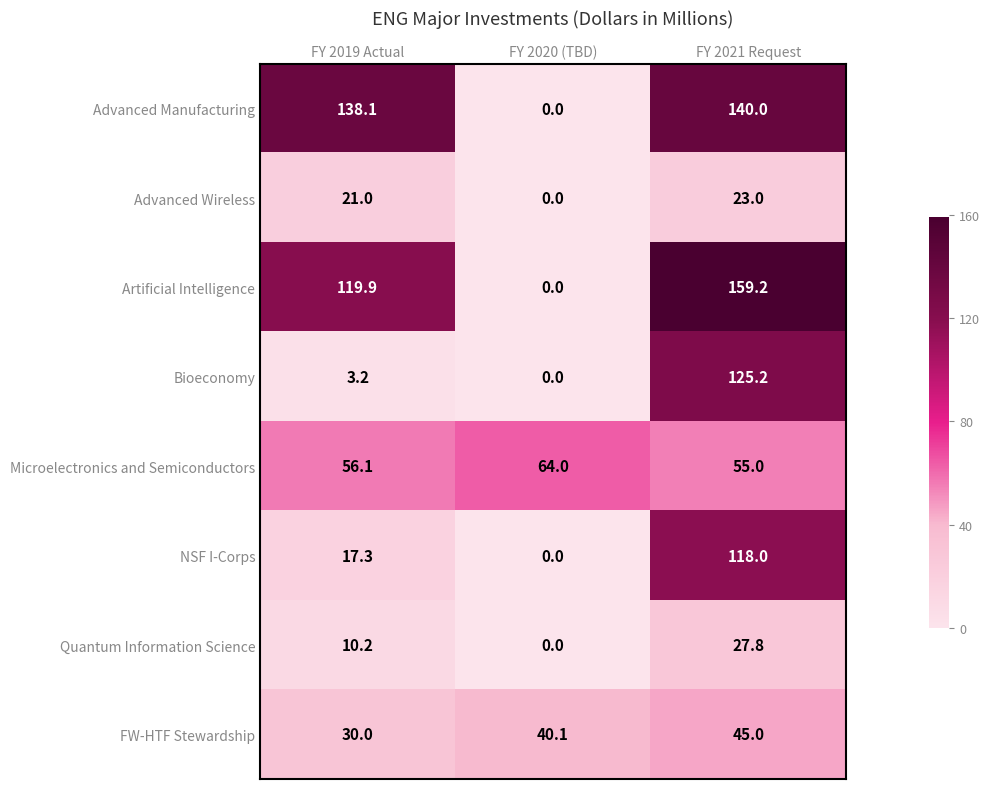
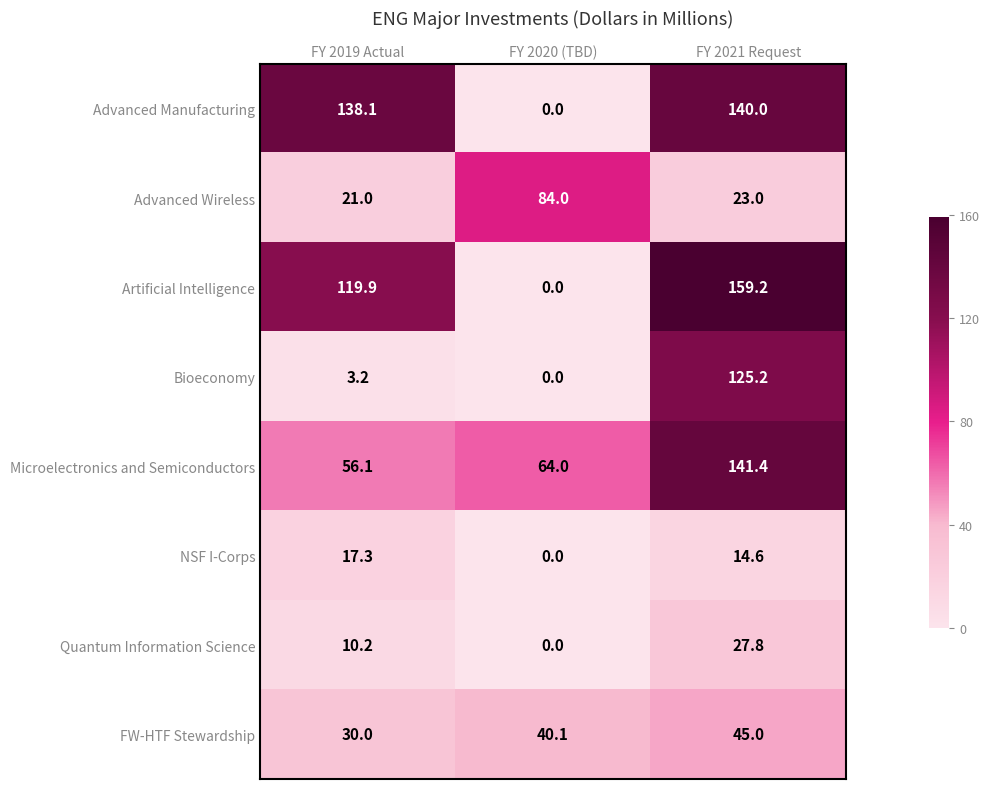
Advanced Wireless, FY 2020 (TBD): 0.0 -> 84.0
Microelectronics and Semiconductors, FY 2021 Request: 55.0 -> 141.4
NSF I-Corps, FY 2021 Request: 118.0 -> 14.6
